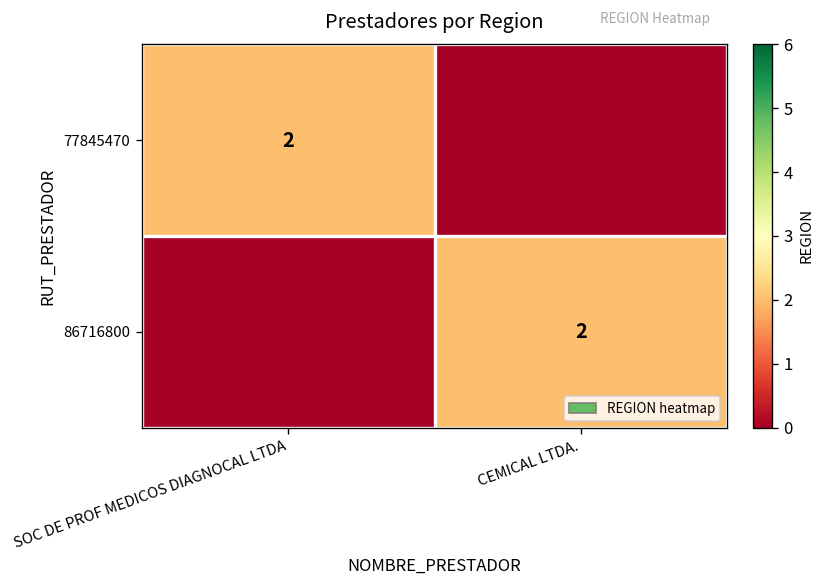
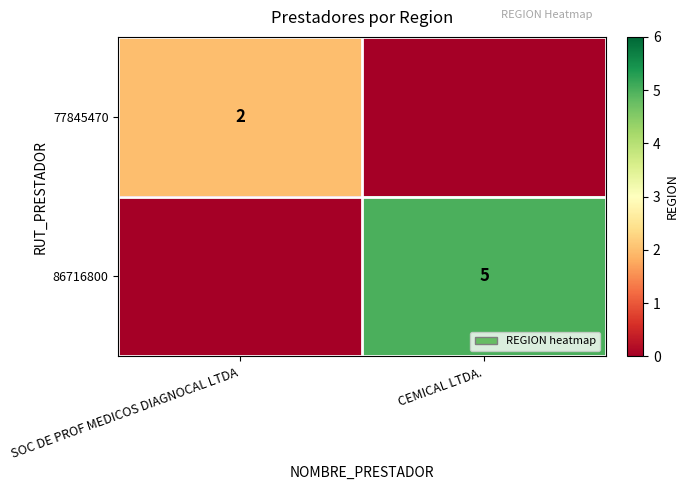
86716800, CEMICAL LTDA.: 2 -> 5
